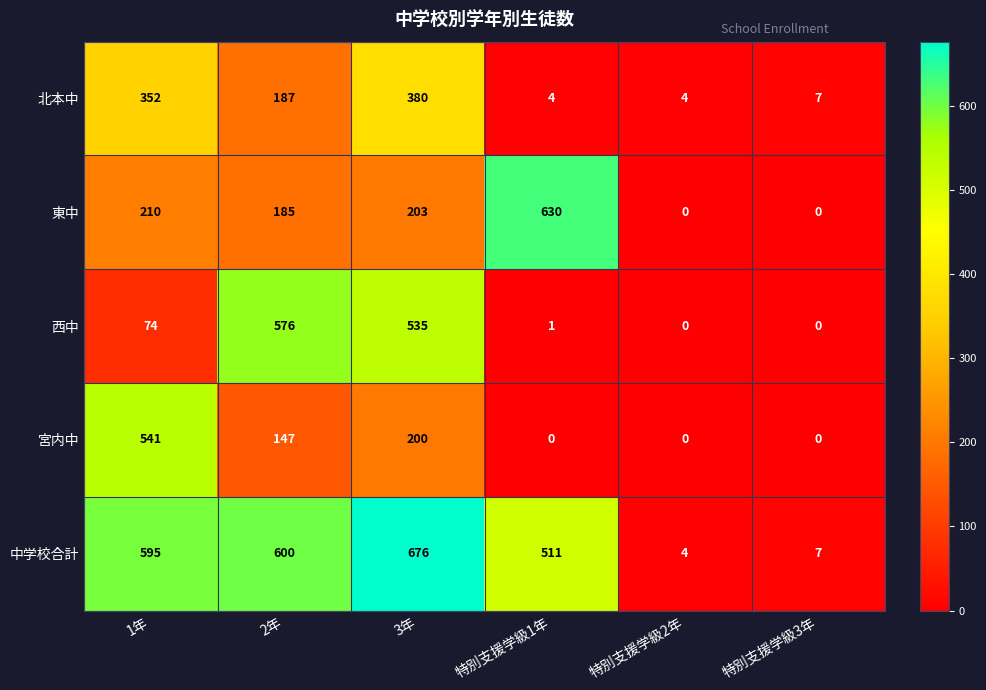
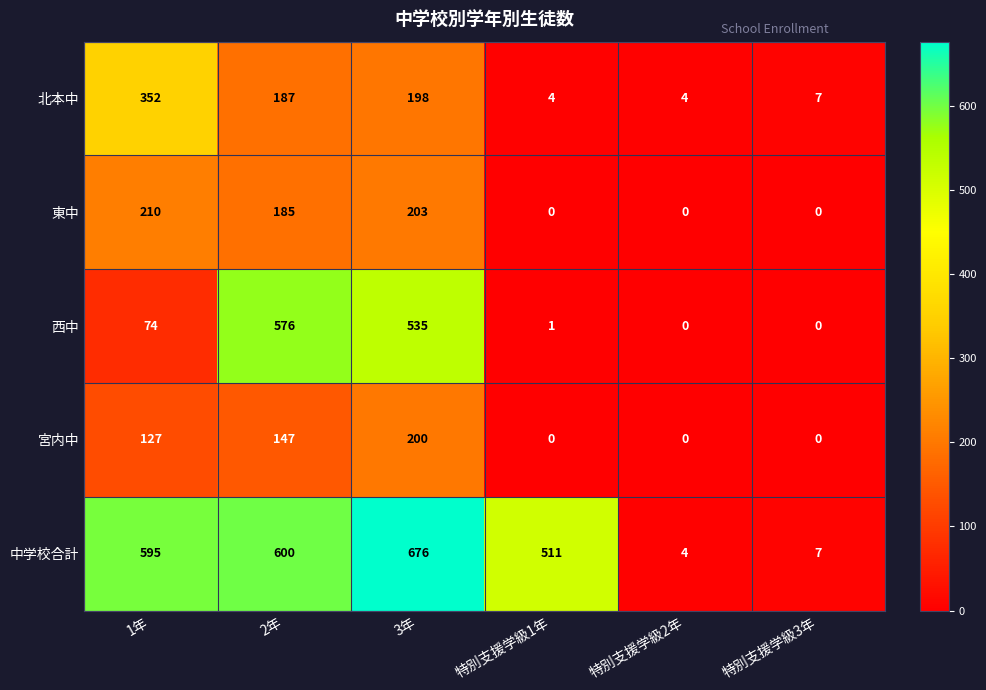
北本中, 3年: 380 -> 198
東中, 特別支援学級1年: 630 -> 0
宮内中, 1年: 541 -> 127
